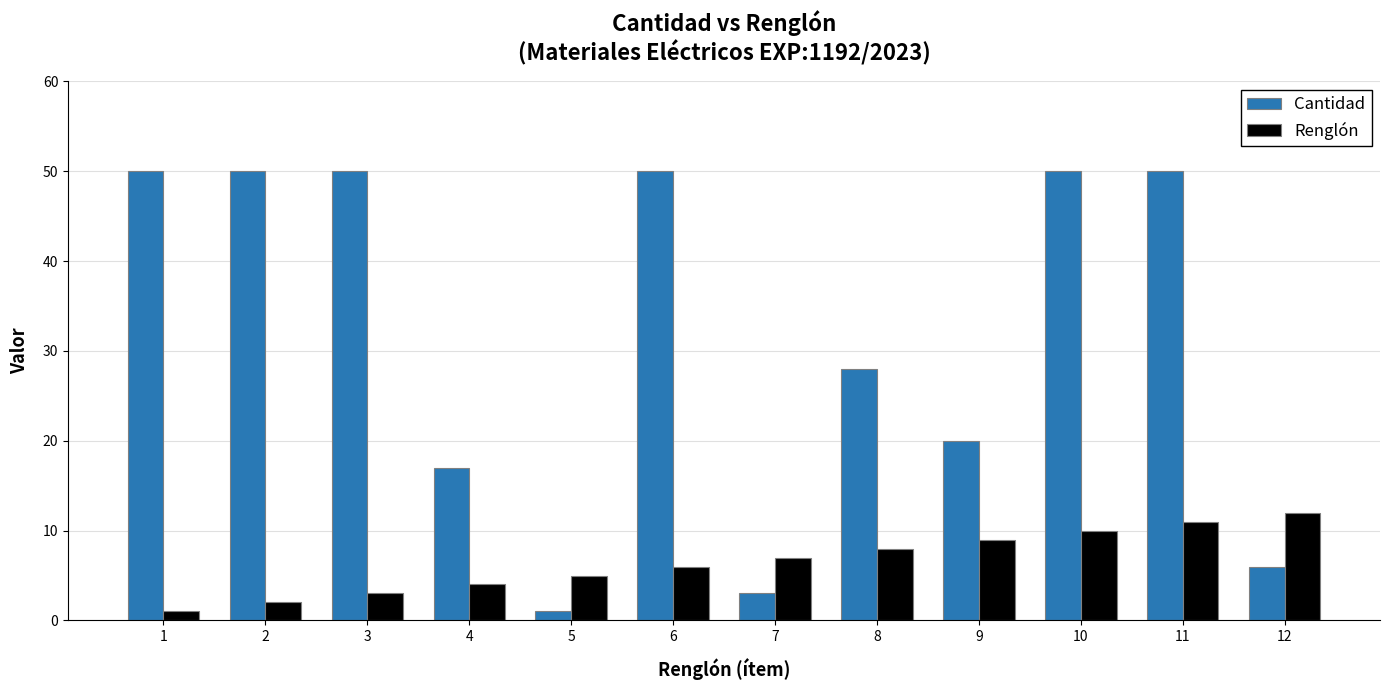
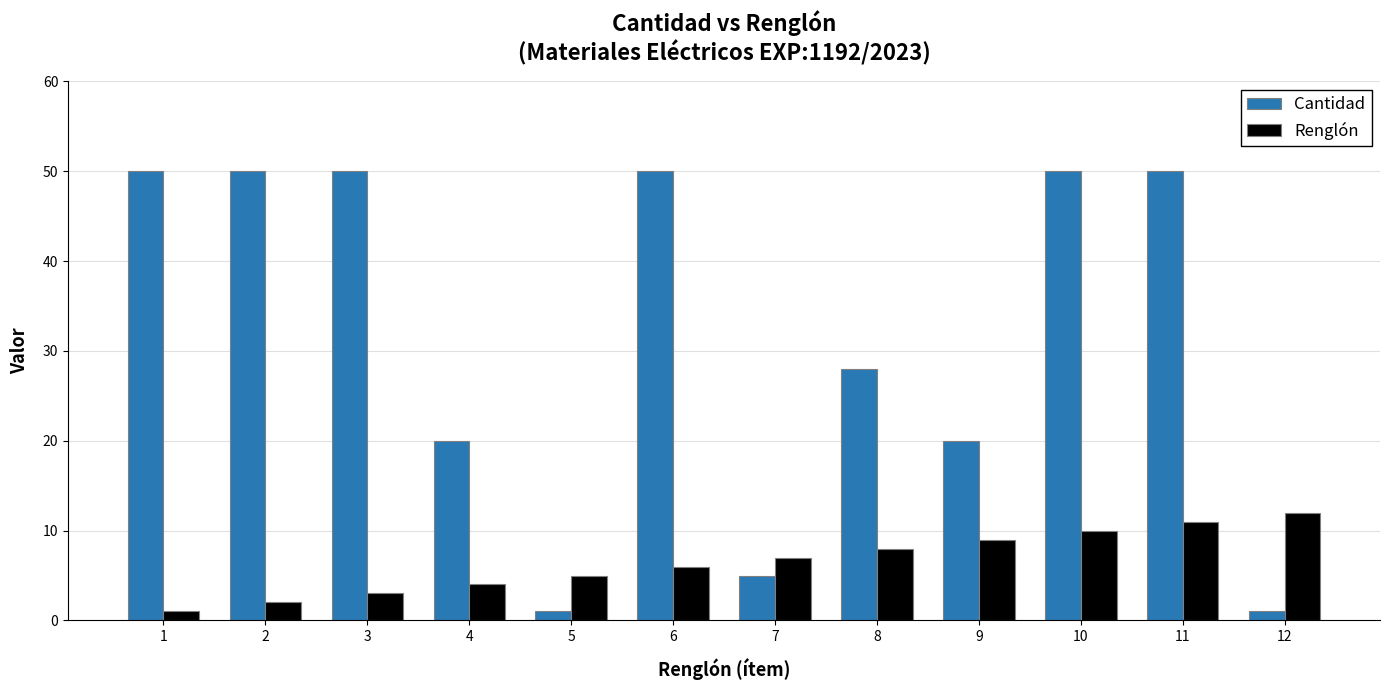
Cantidad, 4: 17 -> 20
Cantidad, 7: 3 -> 5
Cantidad, 12: 6 -> 1
